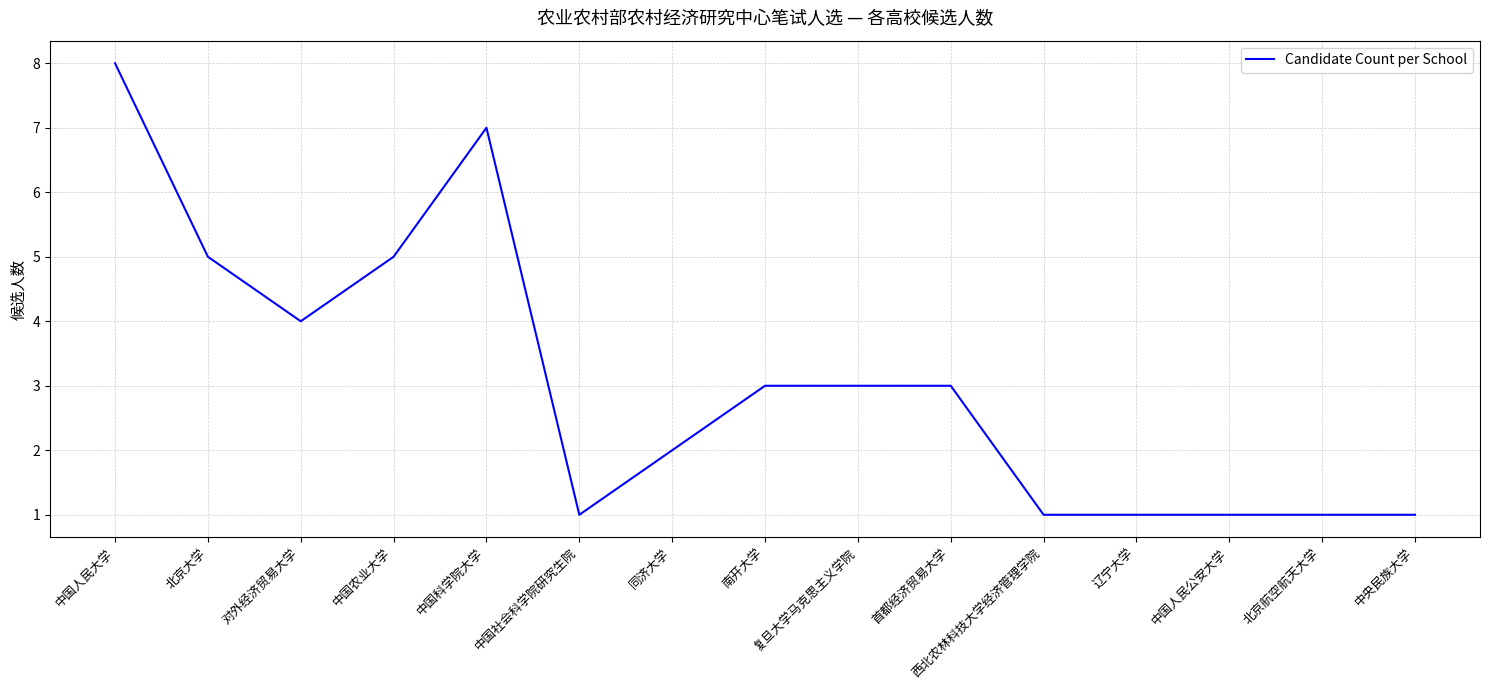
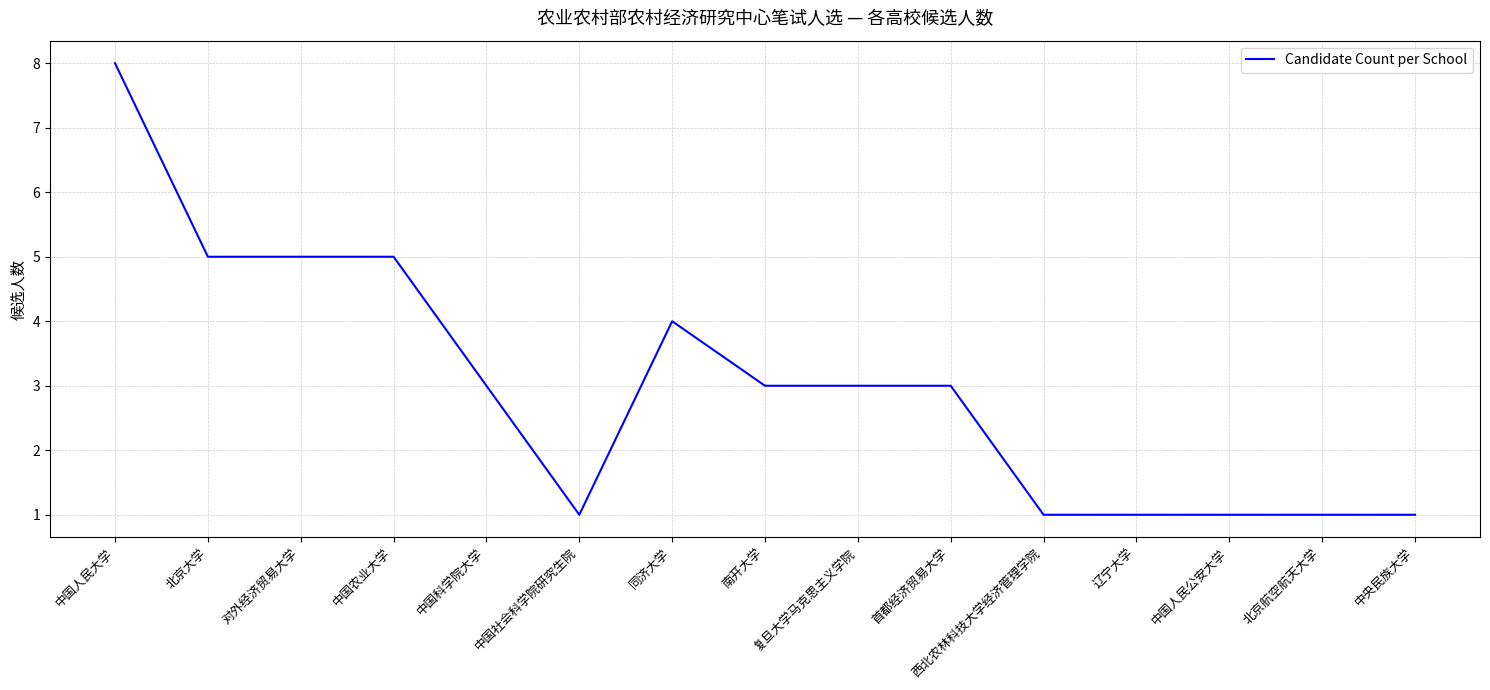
对外经济贸易大学: 4 -> 5
中国科学院大学: 7 -> 3
同济大学: 2 -> 4
